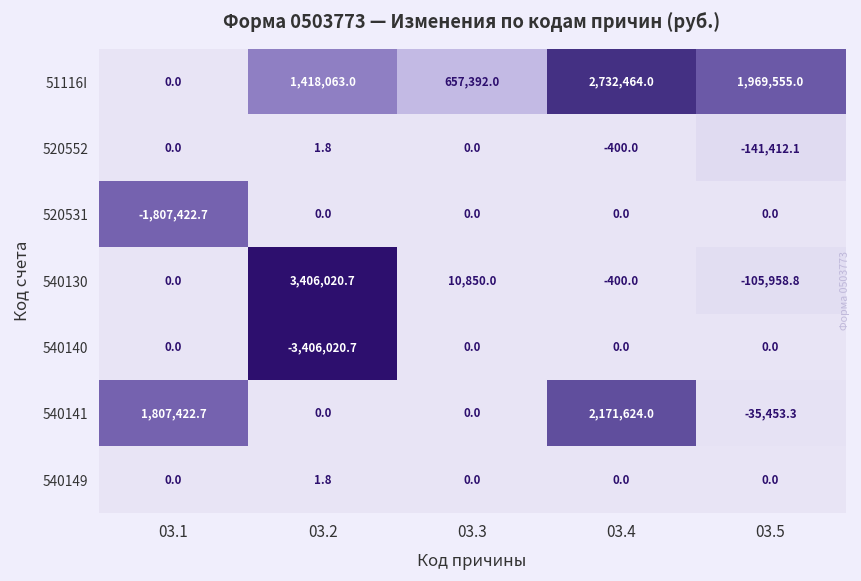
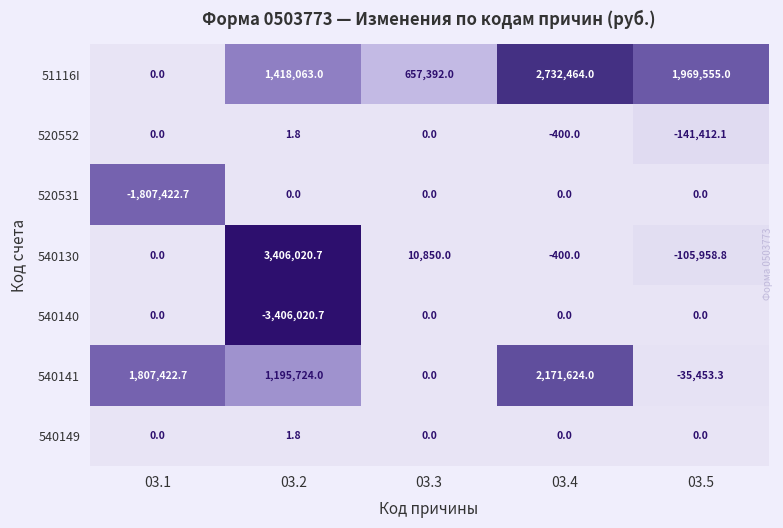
540141, 03.2: 0.0 -> 1,195,724.0
